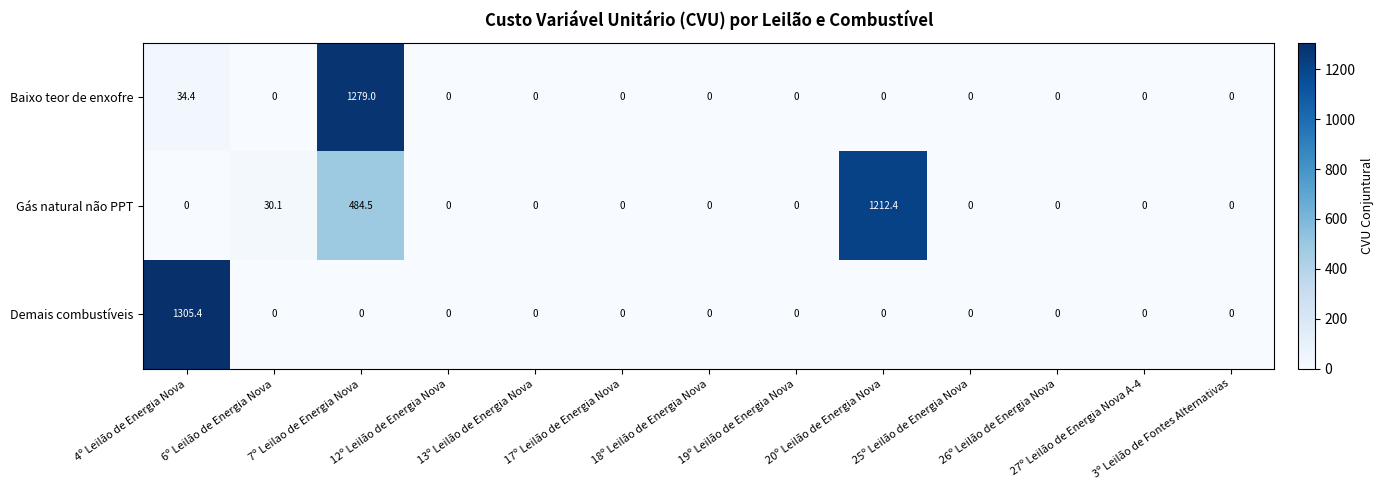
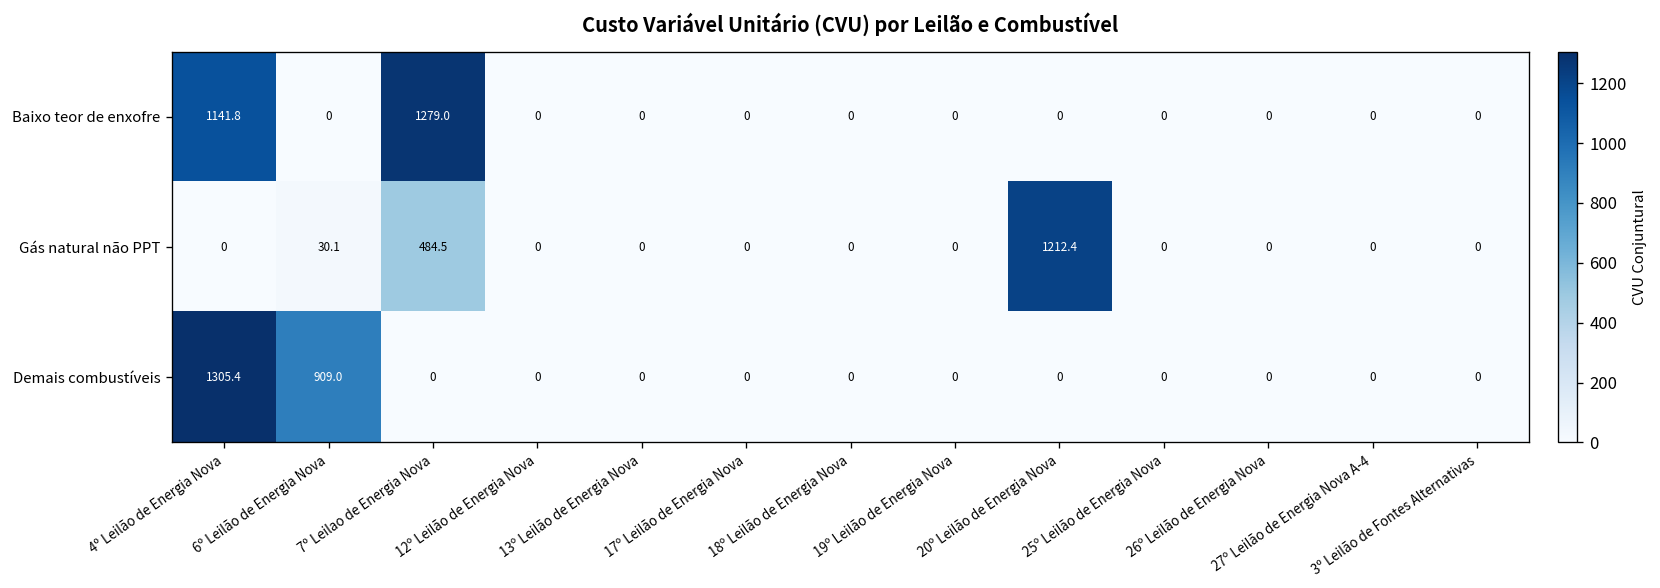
Baixo teor de enxofre, 4º Leilão de Energia Nova: 34.4 -> 1141.8
Demais combustíveis, 6º Leilão de Energia Nova: 0 -> 909.0
